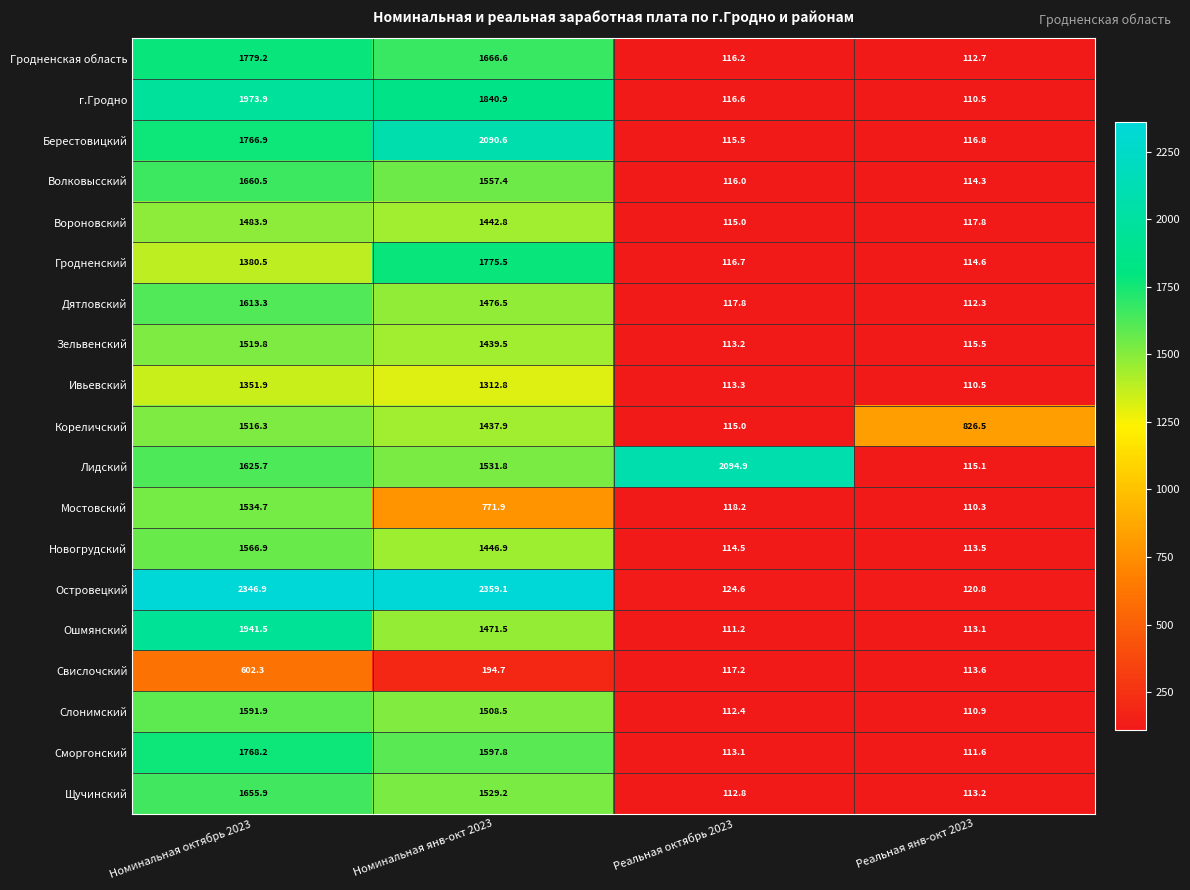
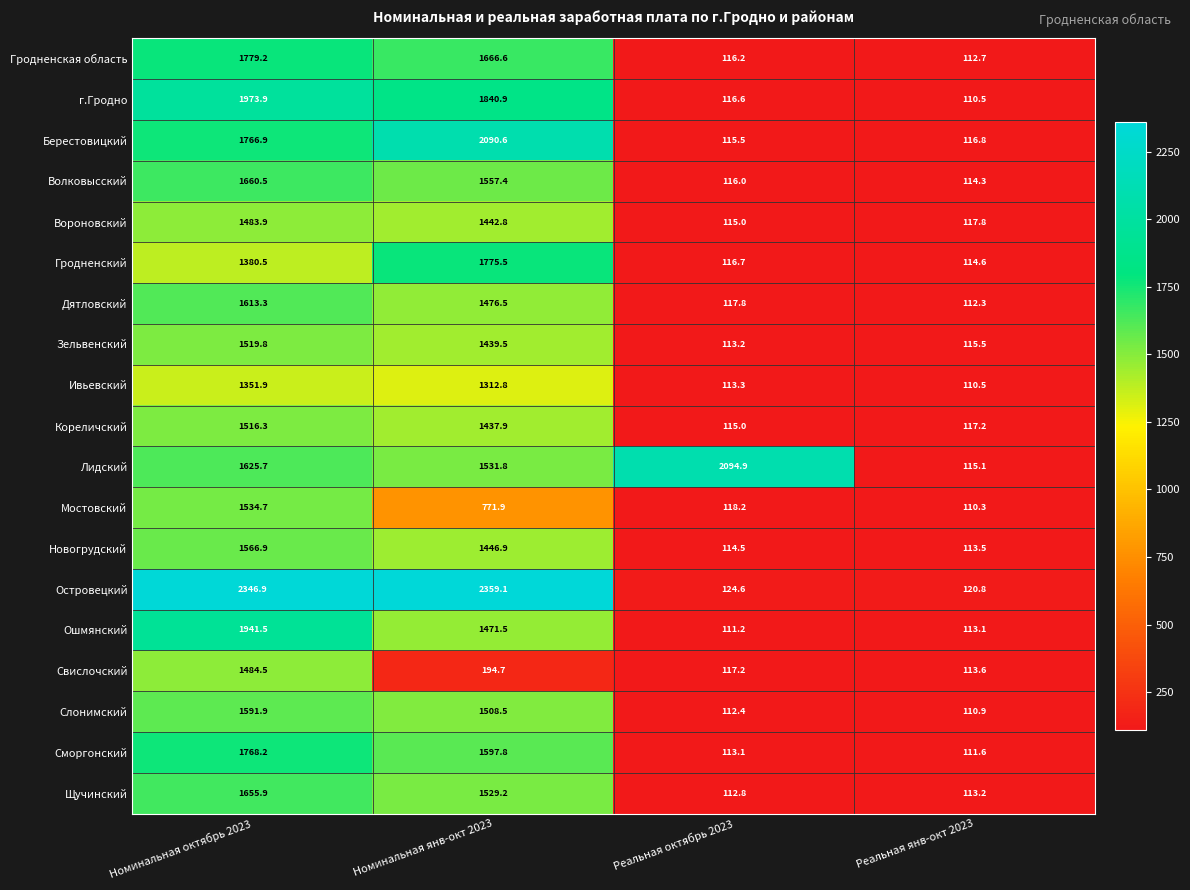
Кореличский, Реальная янв-окт 2023: 826.5 -> 117.2
Свислочский, Номинальная октябрь 2023: 602.3 -> 1484.5
